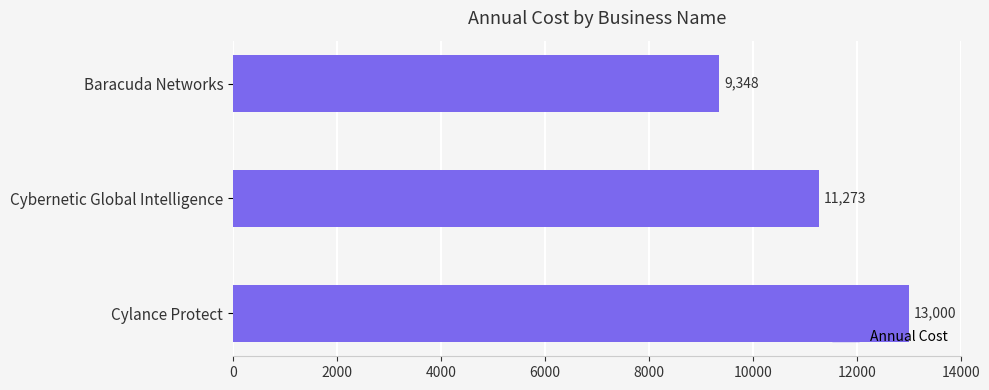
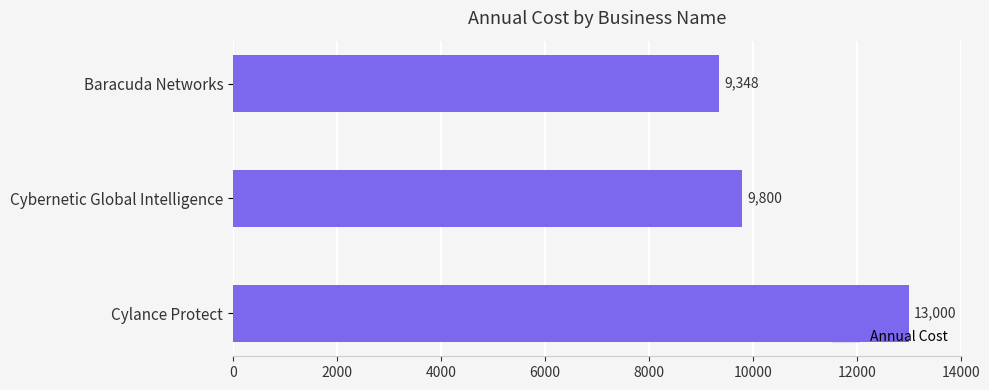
Cybernetic Global Intelligence: 11,273 -> 9,800
